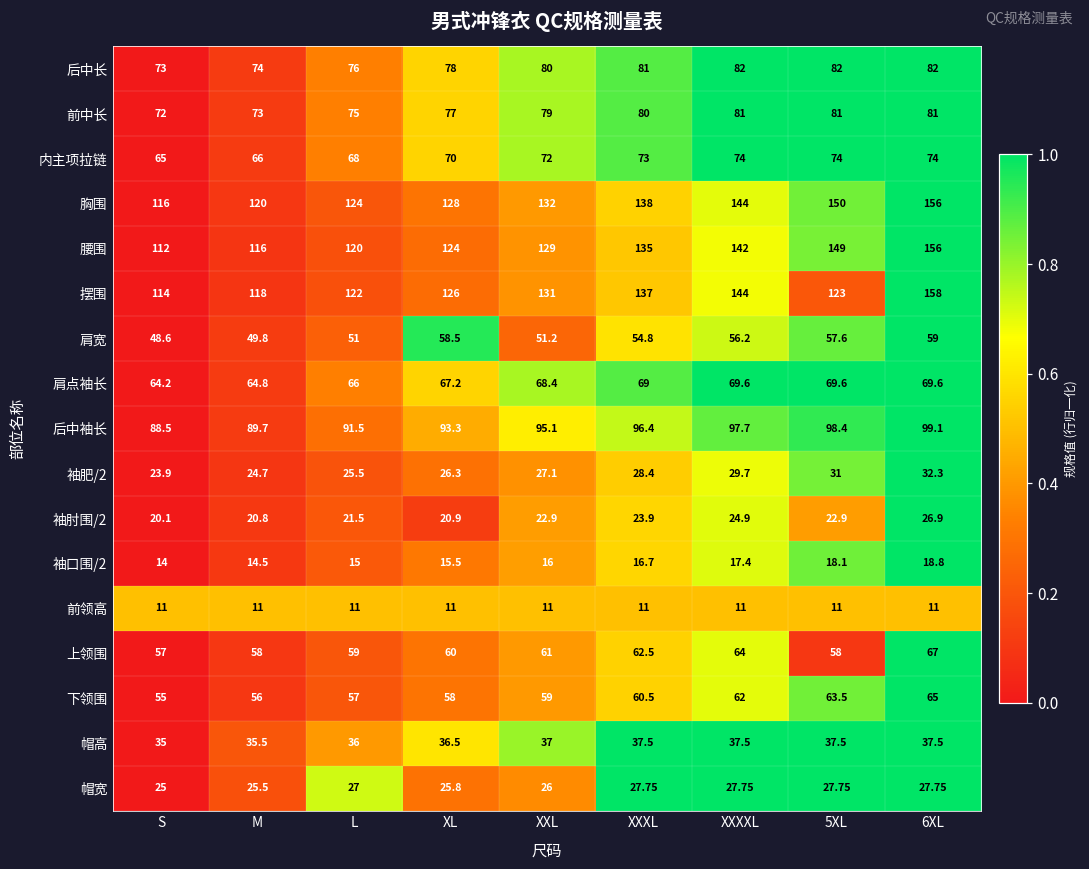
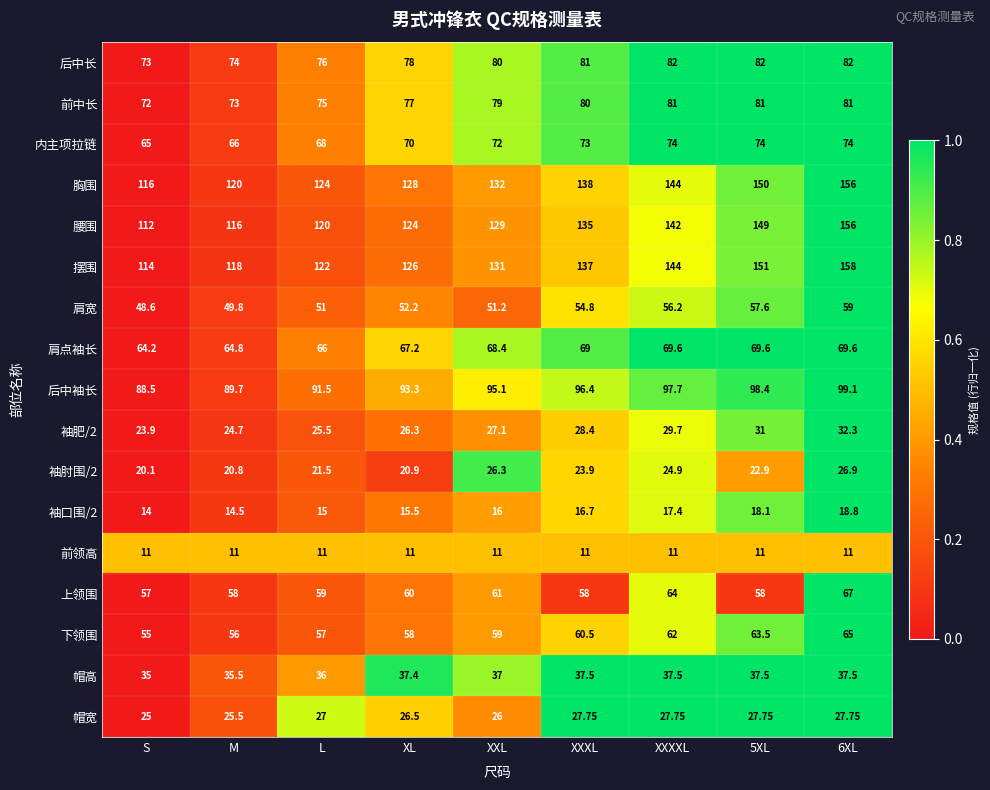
摆围, 5XL: 123 -> 151
肩宽, XL: 58.5 -> 52.2
袖肘围/2, XXL: 22.9 -> 26.3
上领围, XXXL: 62.5 -> 58
帽高, XL: 36.5 -> 37.4
帽宽, XL: 25.8 -> 26.5
